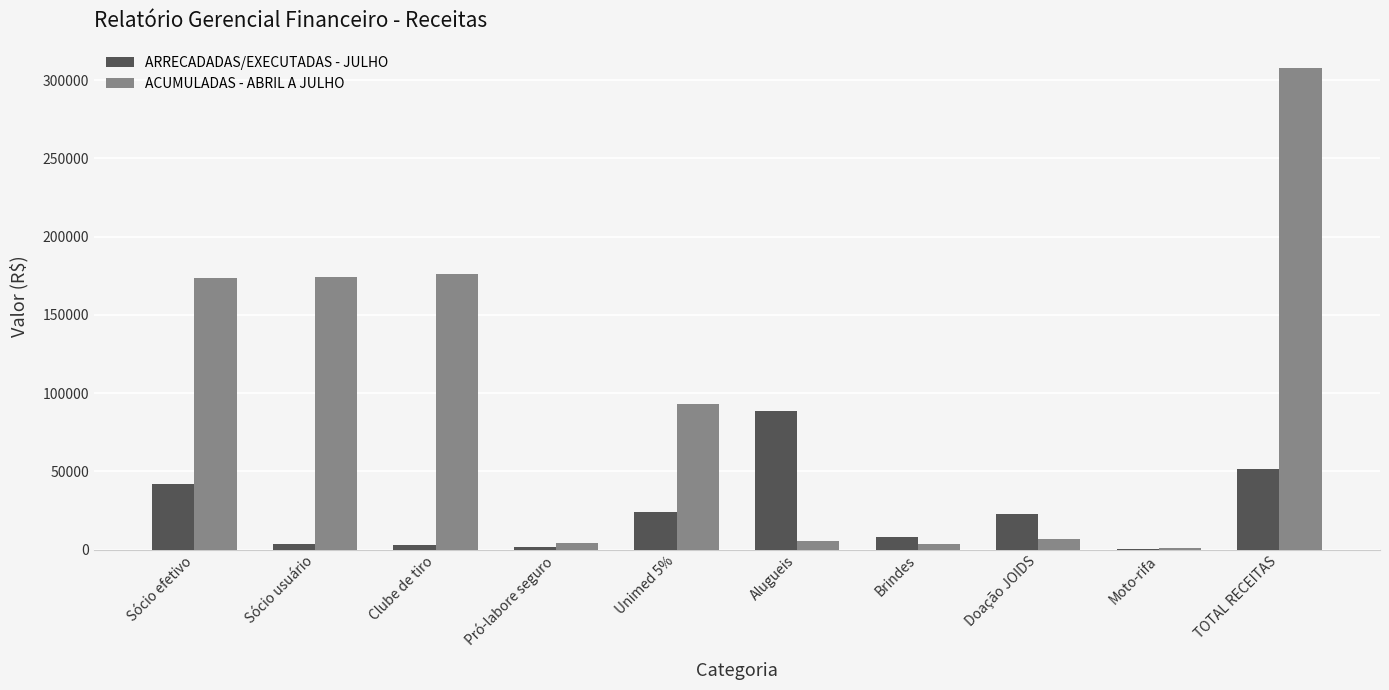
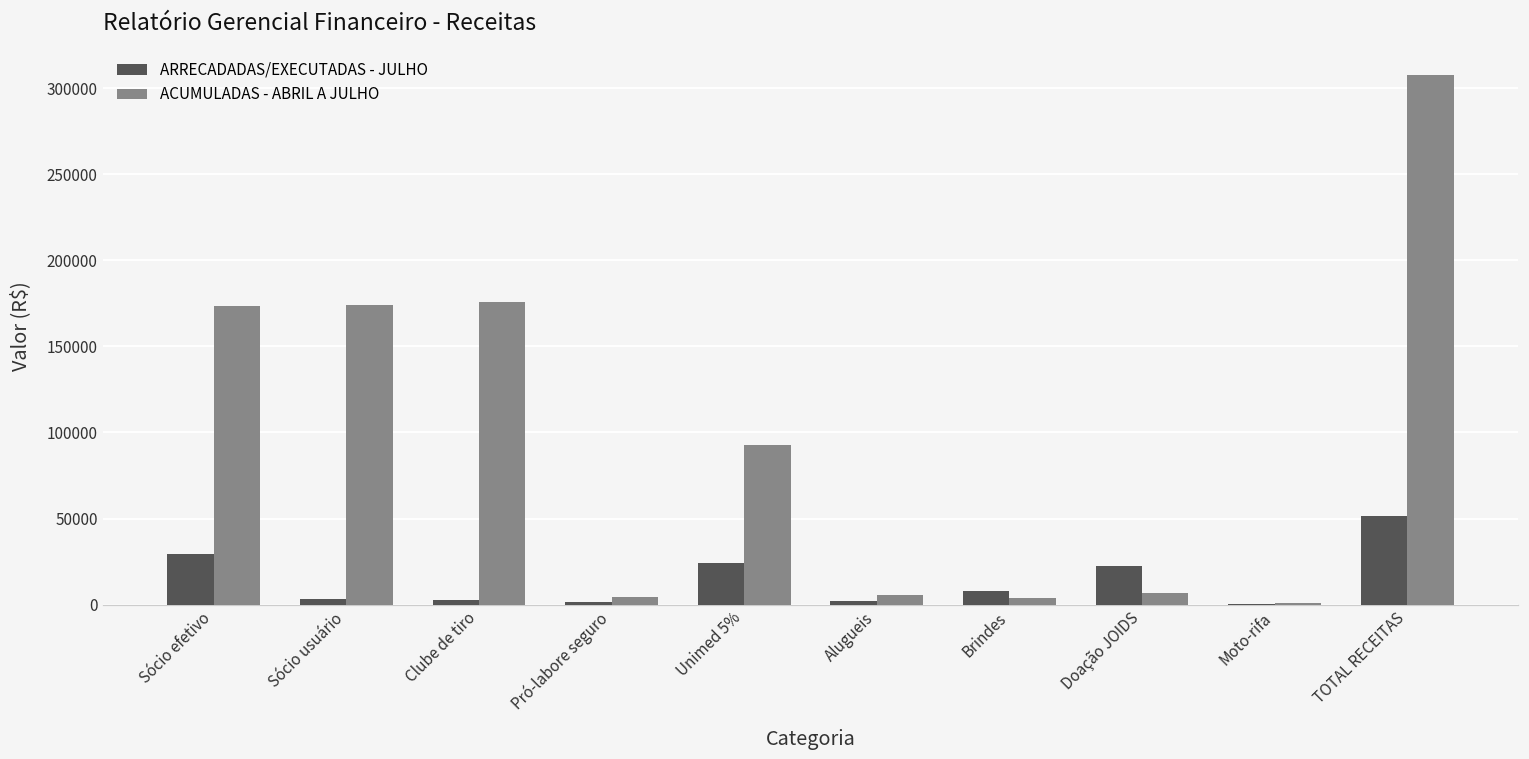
ARRECADADAS/EXECUTADAS - JULHO, Sócio efetivo: 42000 -> 30000
ARRECADADAS/EXECUTADAS - JULHO, Alugueis: 89000 -> 2000
